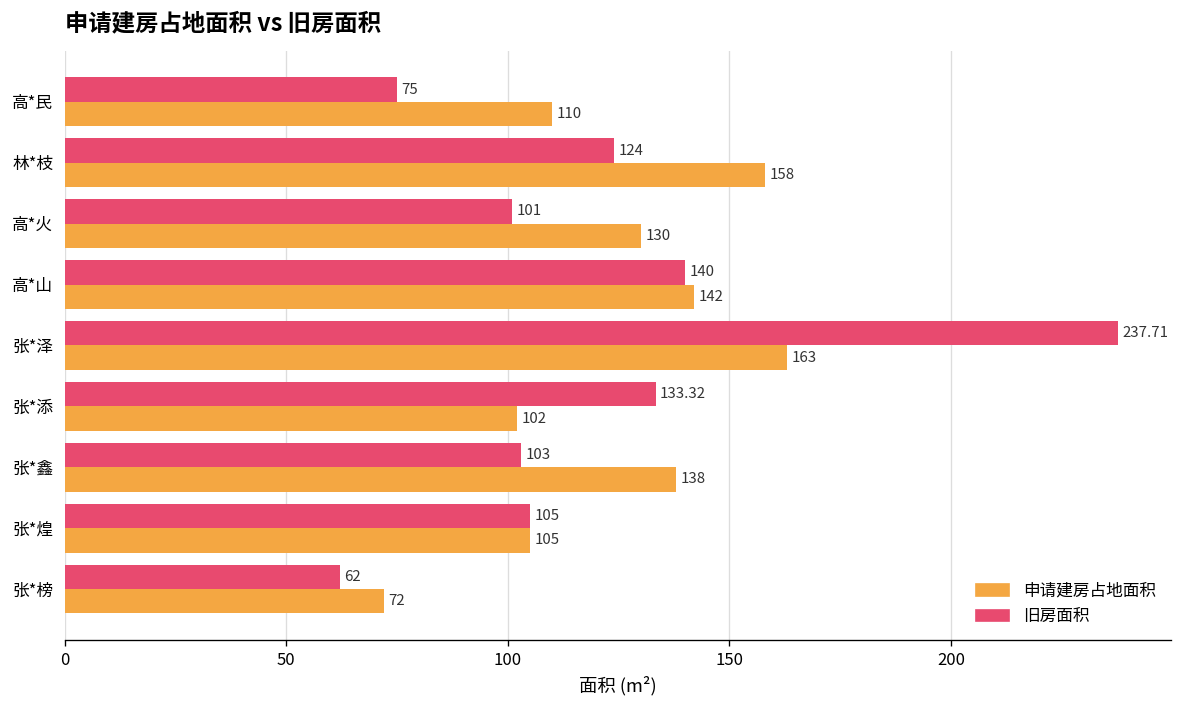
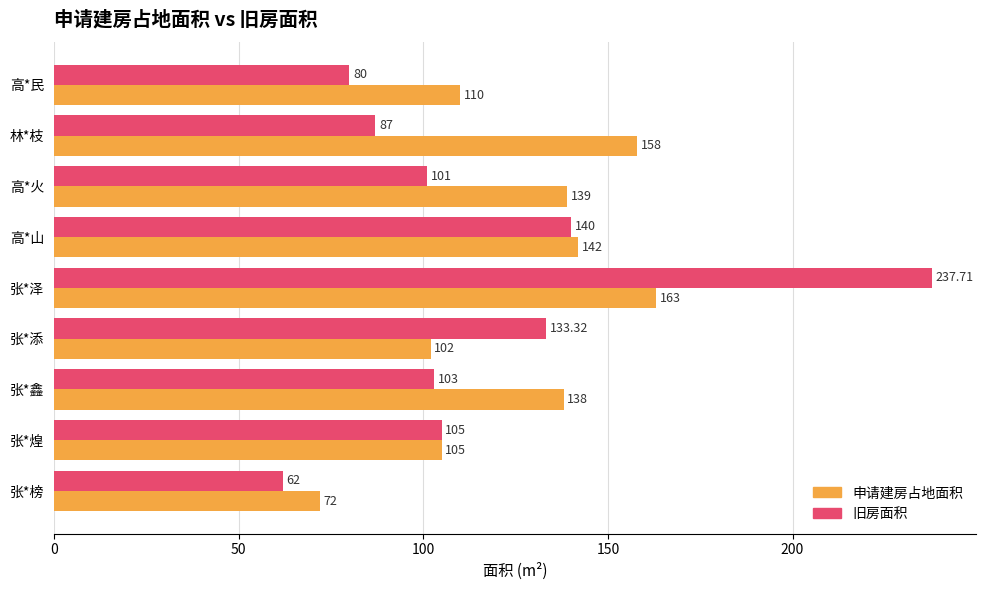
旧房面积, 高*民: 75 -> 80
旧房面积, 林*枝: 124 -> 87
申请建房占地面积, 高*火: 130 -> 139
